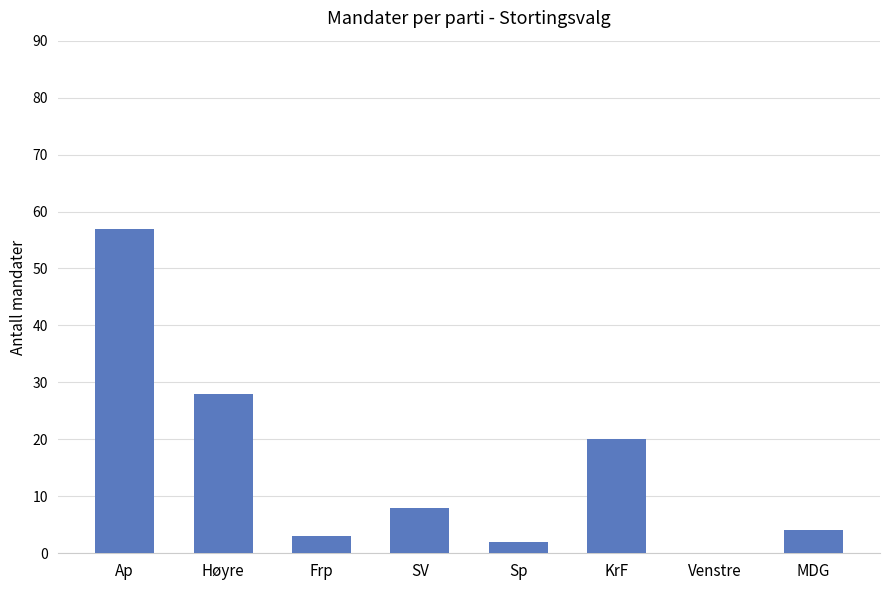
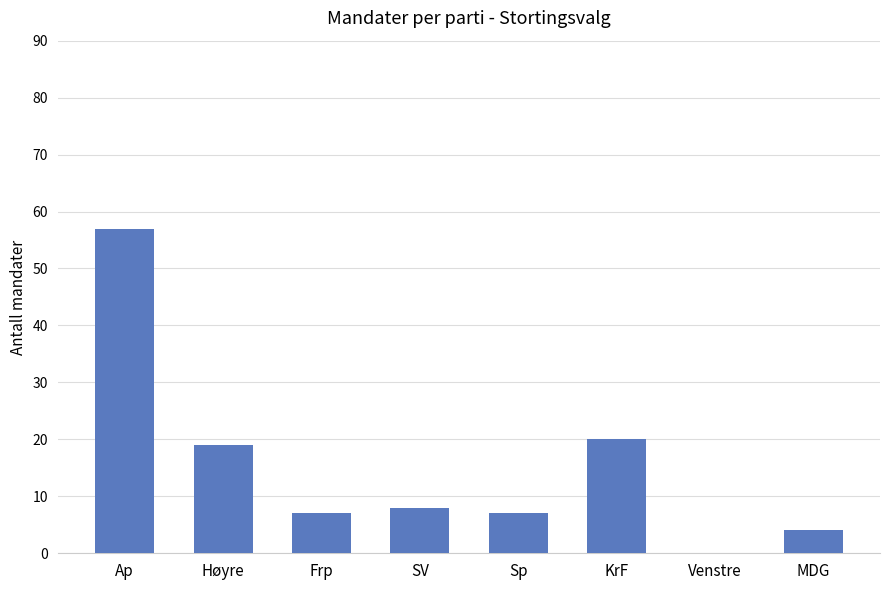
Høyre: 28 -> 19
Frp: 3 -> 7
Sp: 2 -> 7
